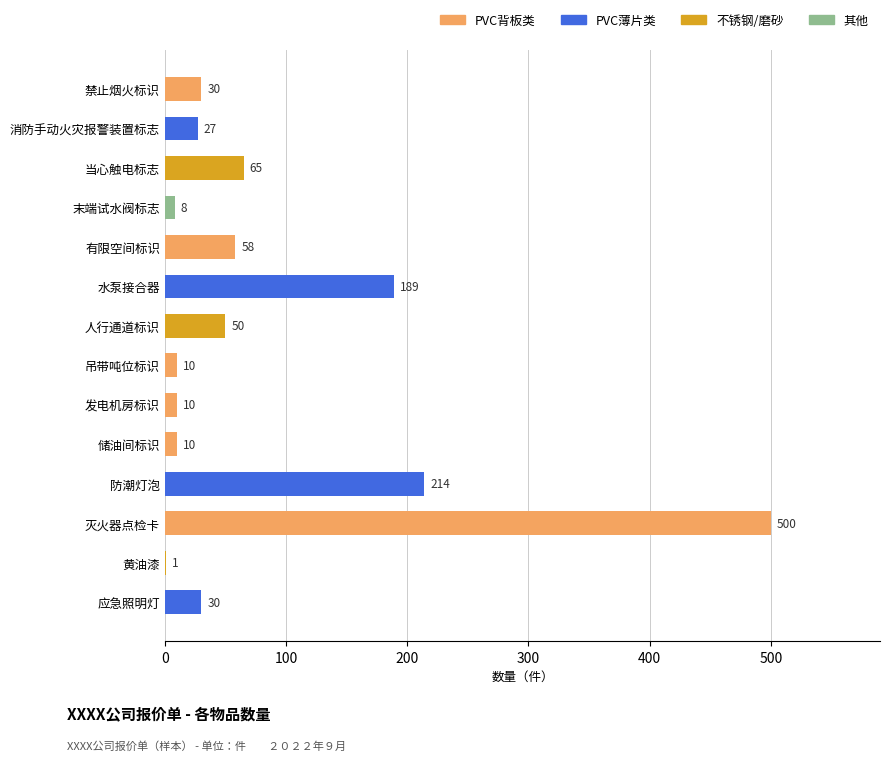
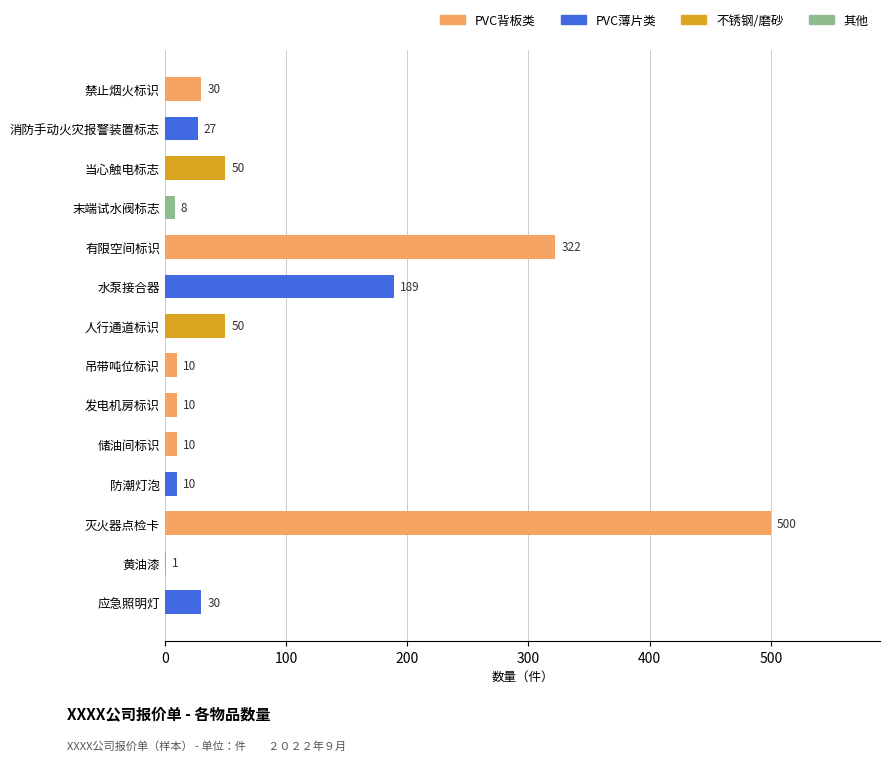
当心触电标志: 65 -> 50
有限空间标识: 58 -> 322
防潮灯泡: 214 -> 10
